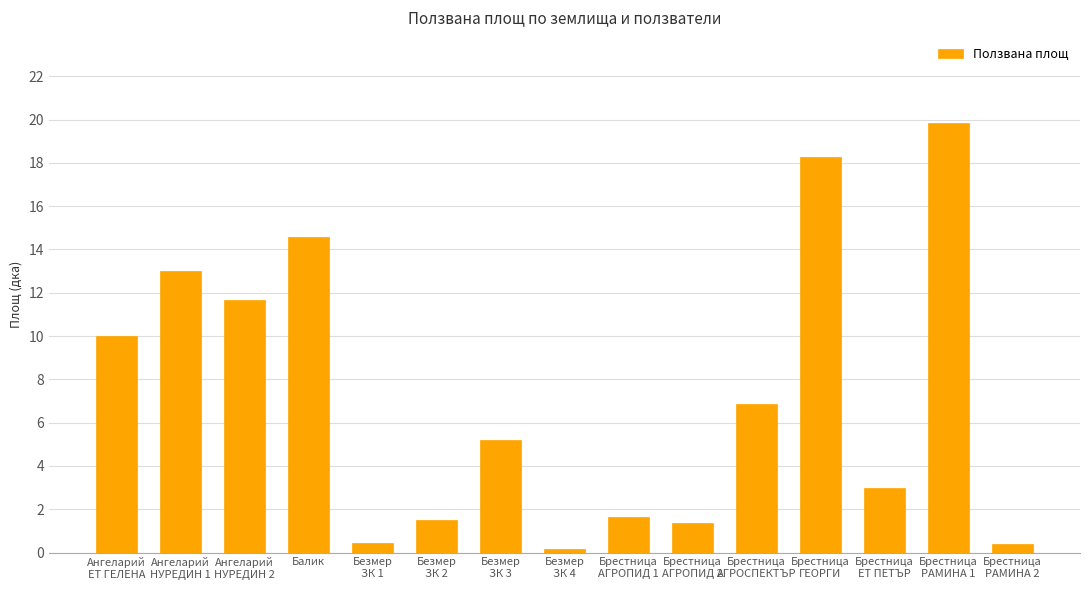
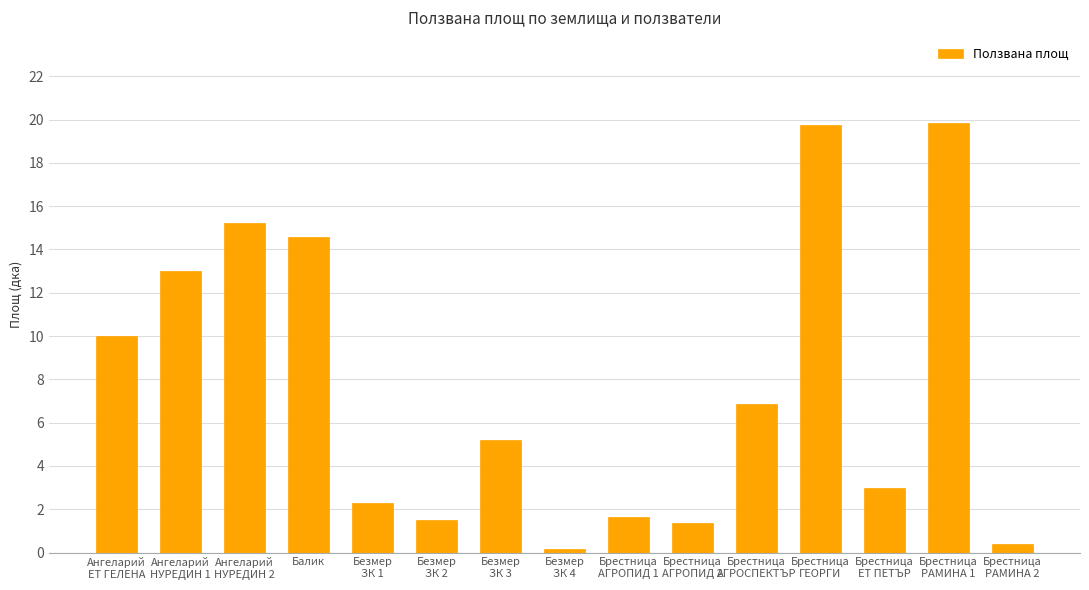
Ангеларий НУРЕДИН 2: 11.7 -> 15.2
Безмер ЗК 1: 0.4 -> 2.3
Брестница ГЕОРГИ: 18.3 -> 19.7
